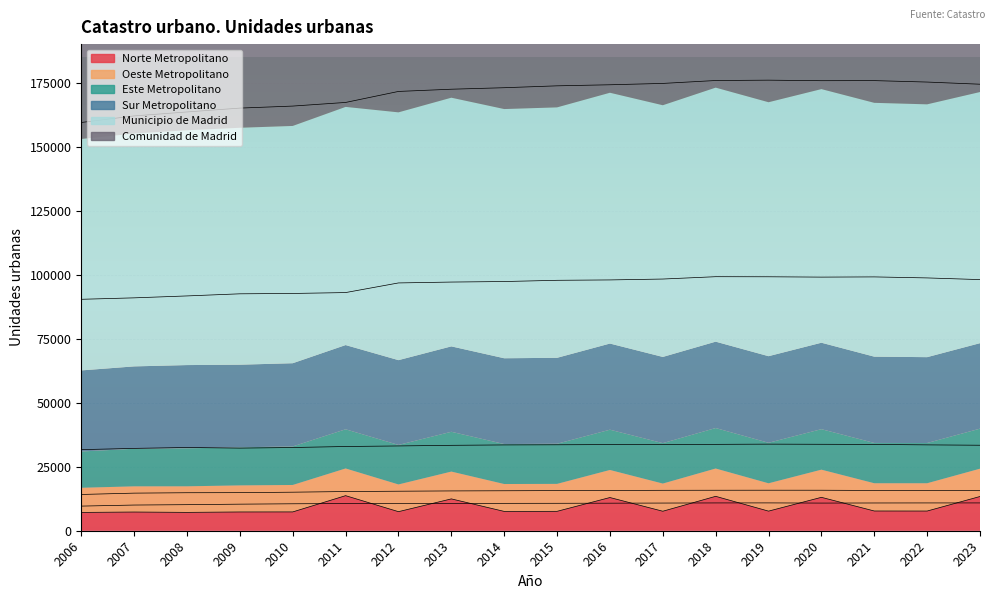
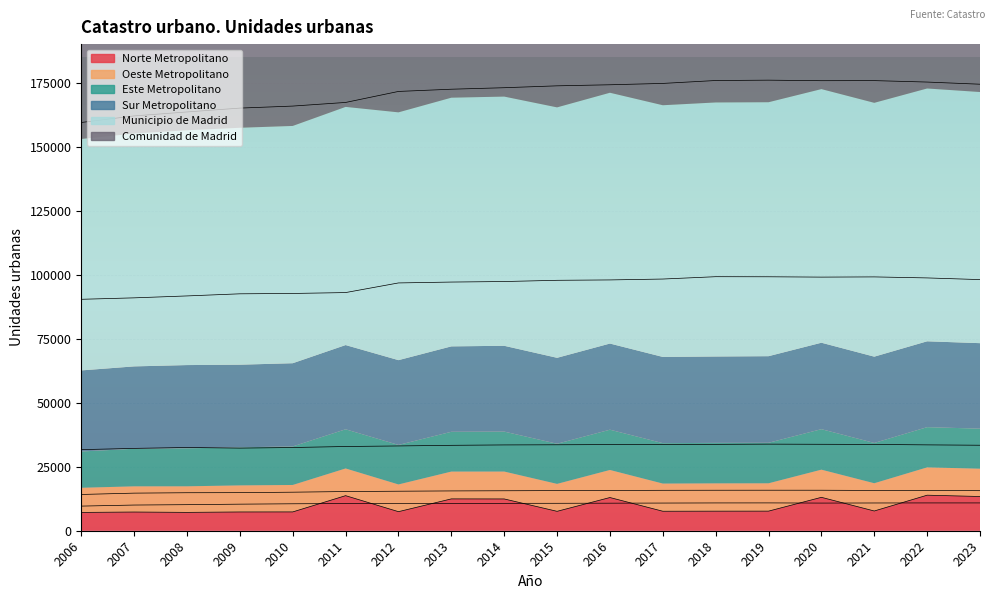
Norte Metropolitano, 2014: 8000 -> 12000
Norte Metropolitano, 2018: 13000 -> 8000
Norte Metropolitano, 2022: 8000 -> 14000
